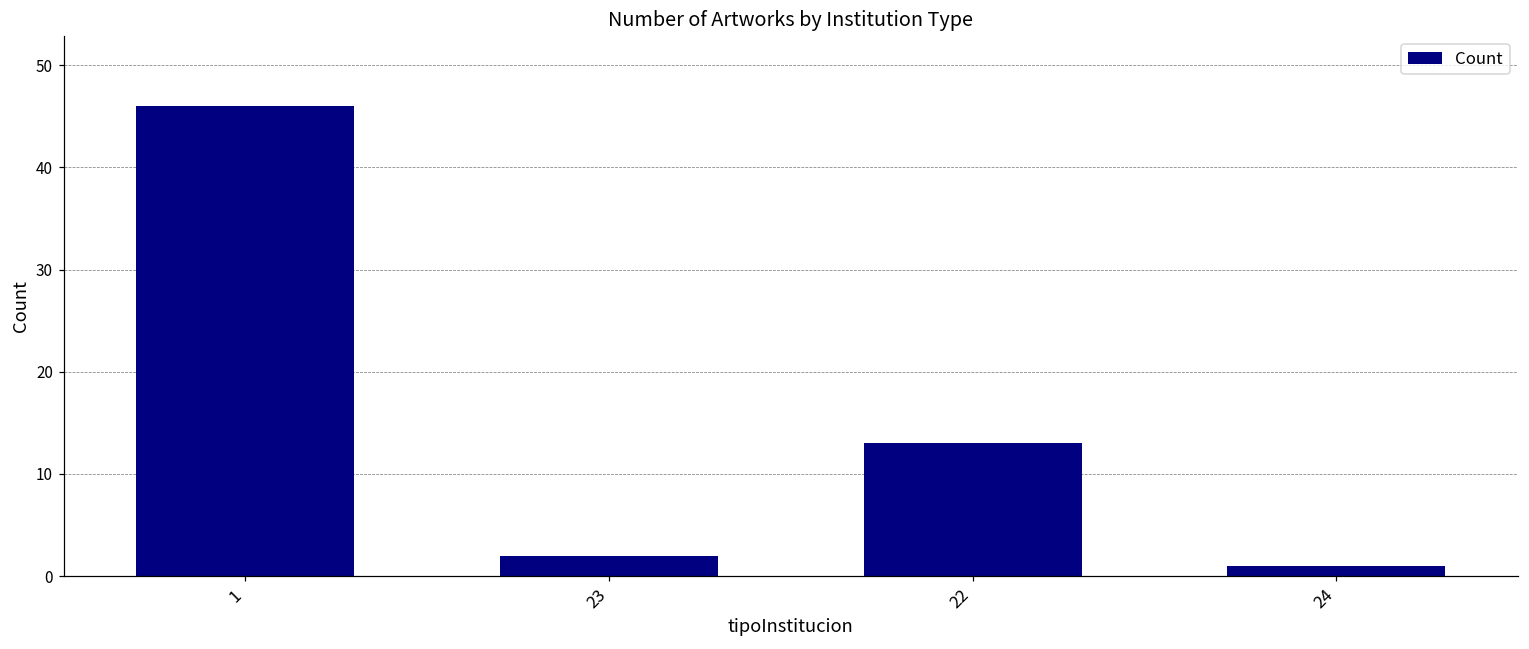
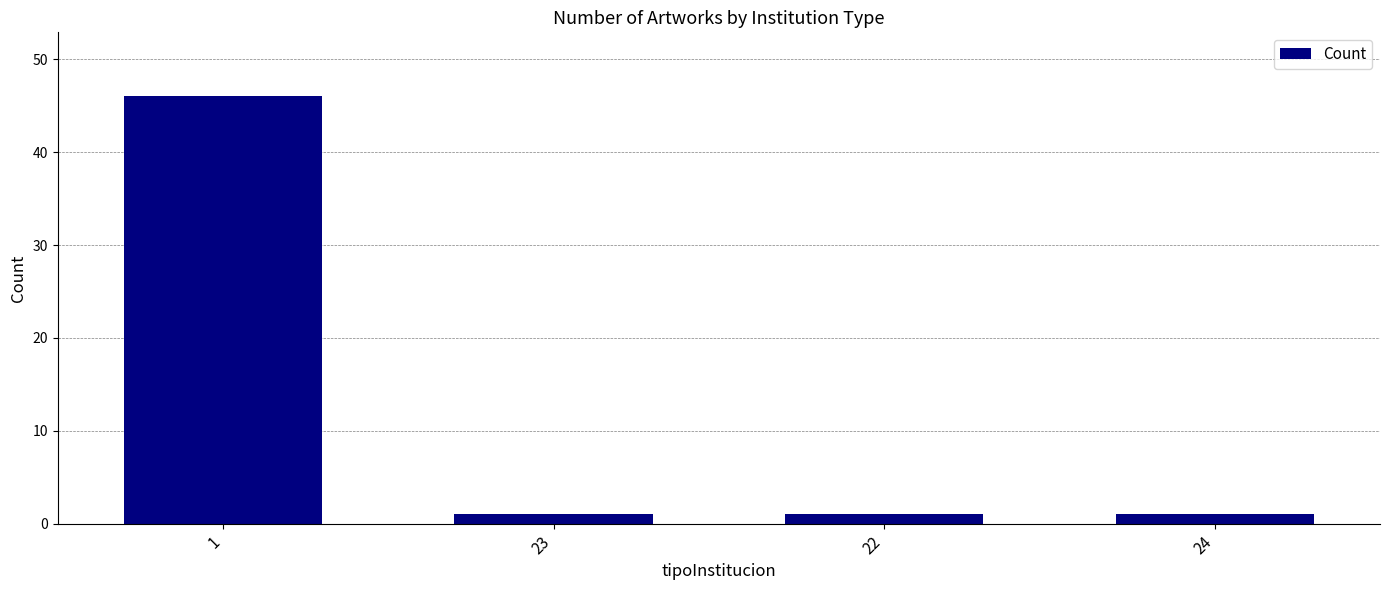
23: 2 -> 1
22: 13 -> 1
